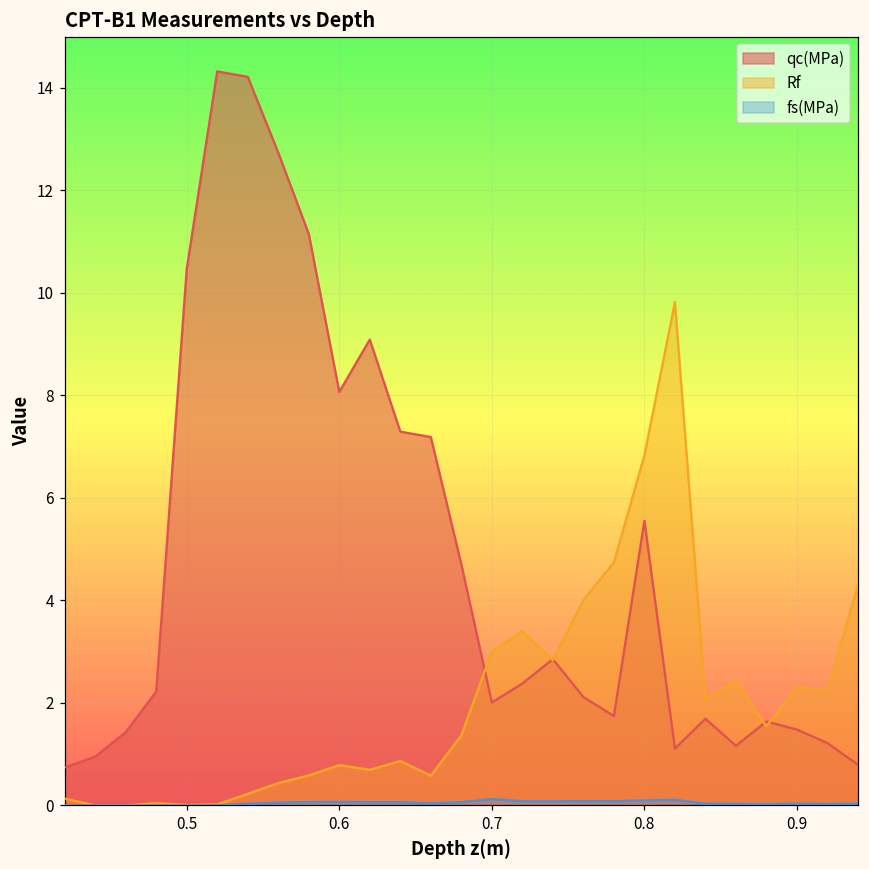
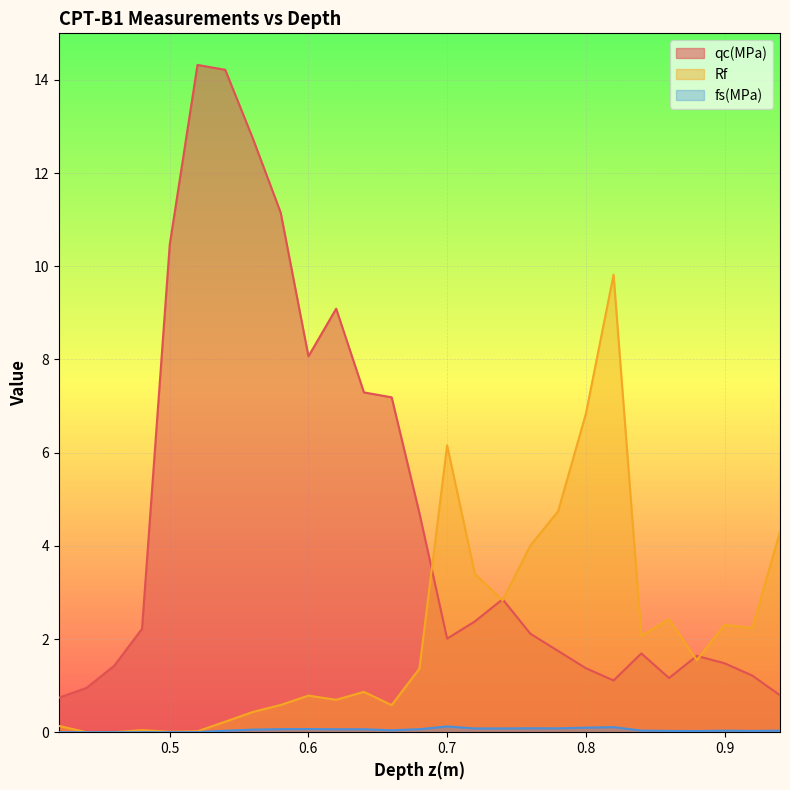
Rf, 0.7: 3.0 -> 6.2
qc(MPa), 0.8: 5.6 -> 1.4
